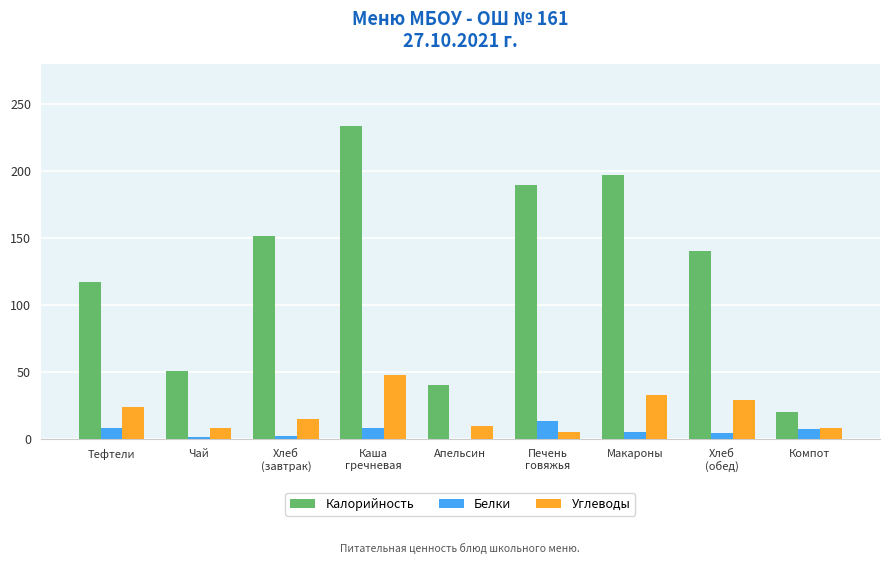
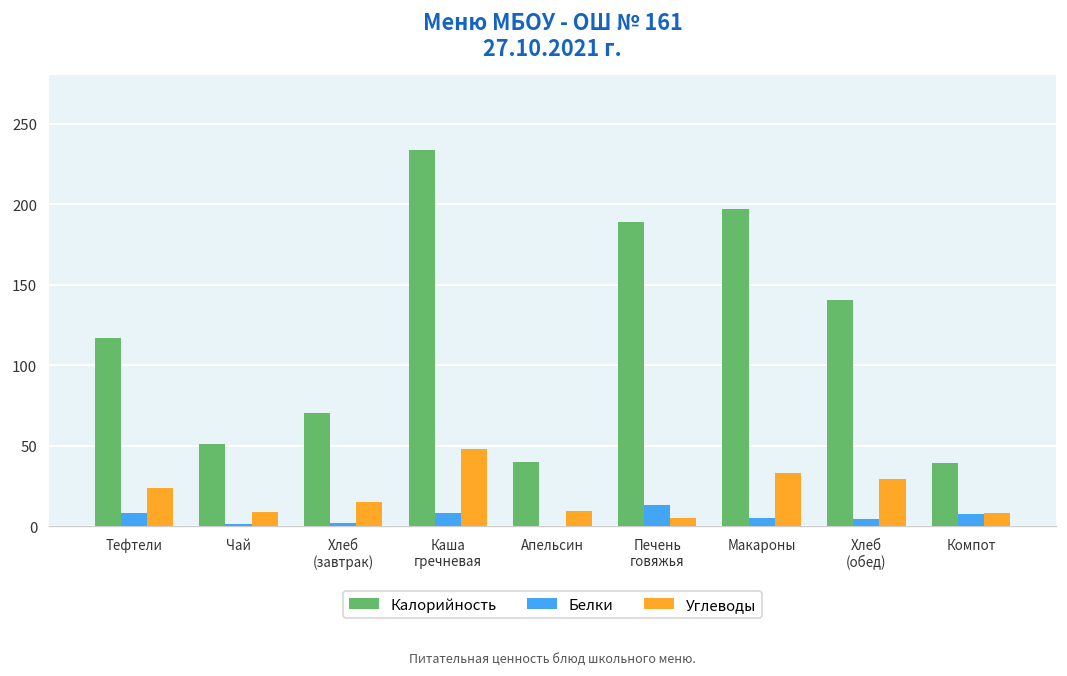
Калорийность, Хлеб (завтрак): 152 -> 70
Калорийность, Компот: 20 -> 40
